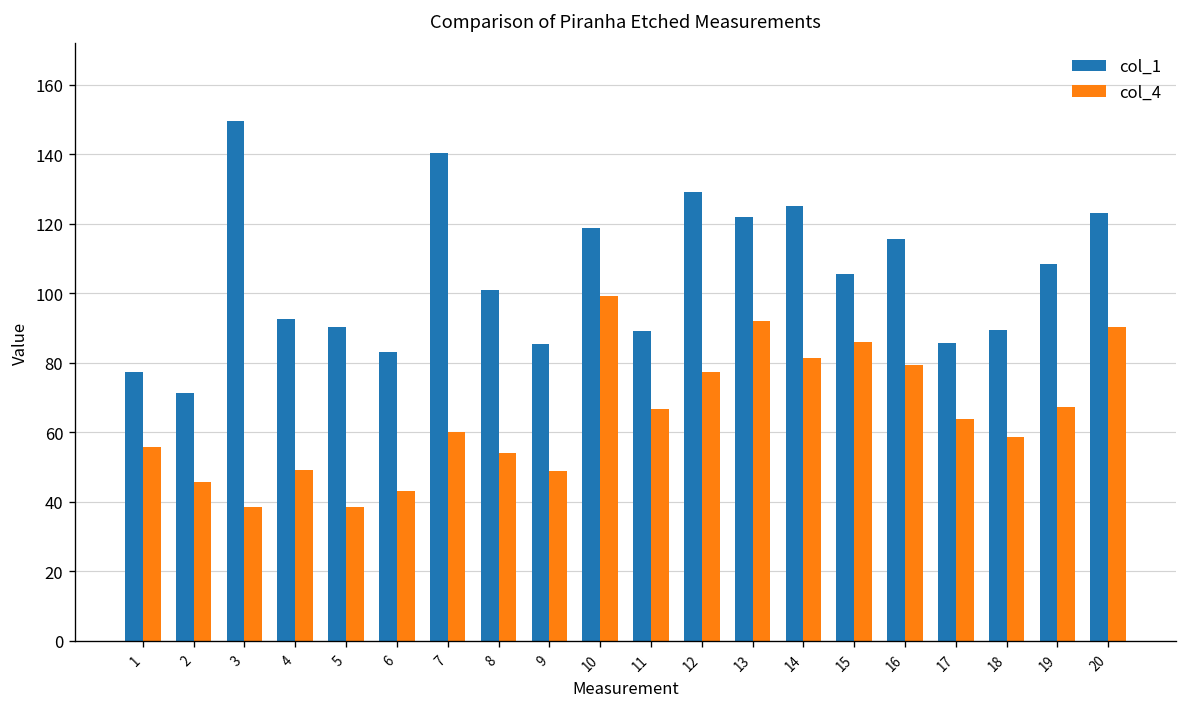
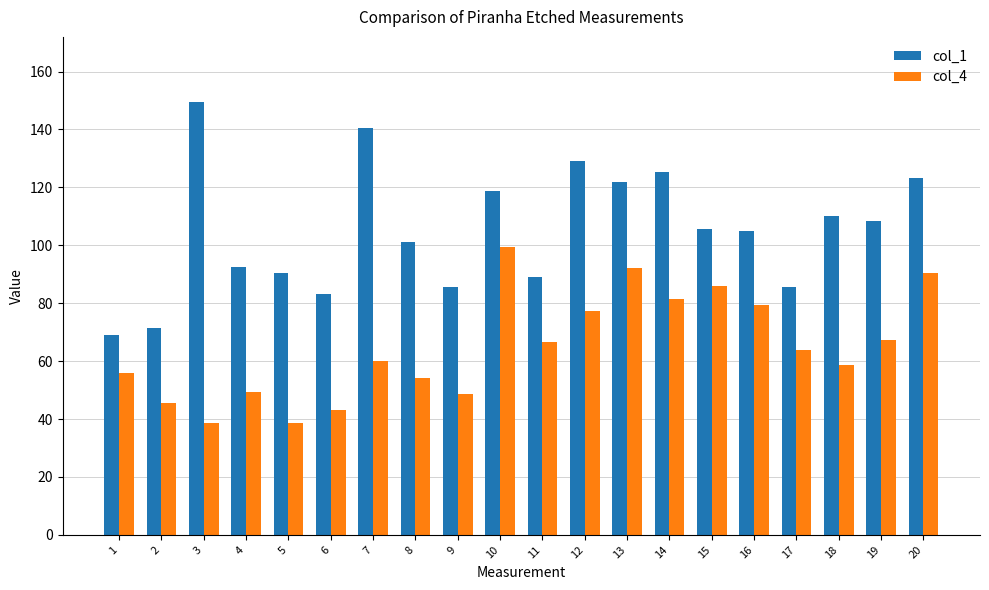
col_1, 1: 77 -> 69
col_1, 16: 116 -> 105
col_1, 18: 90 -> 110
